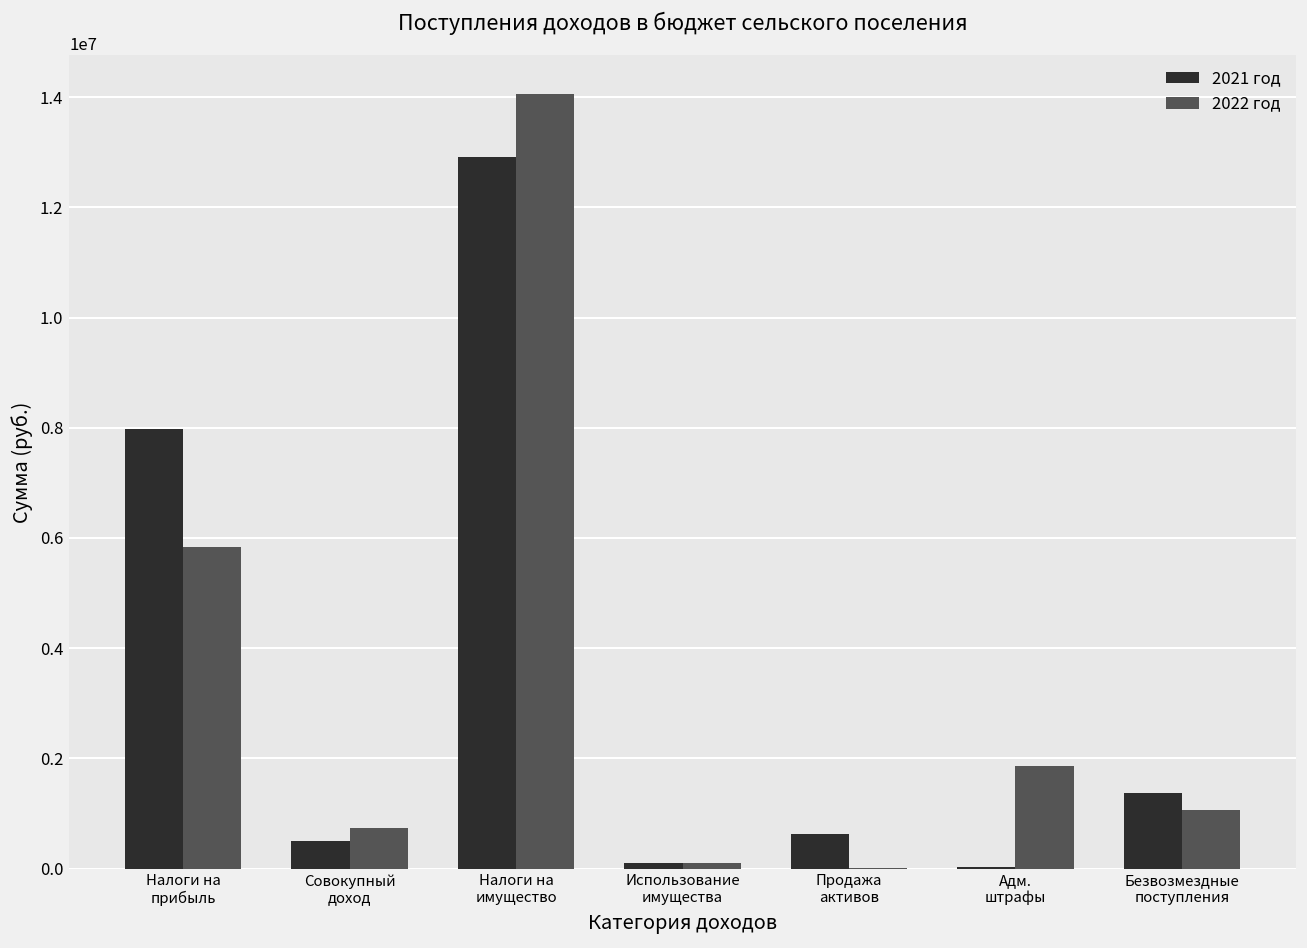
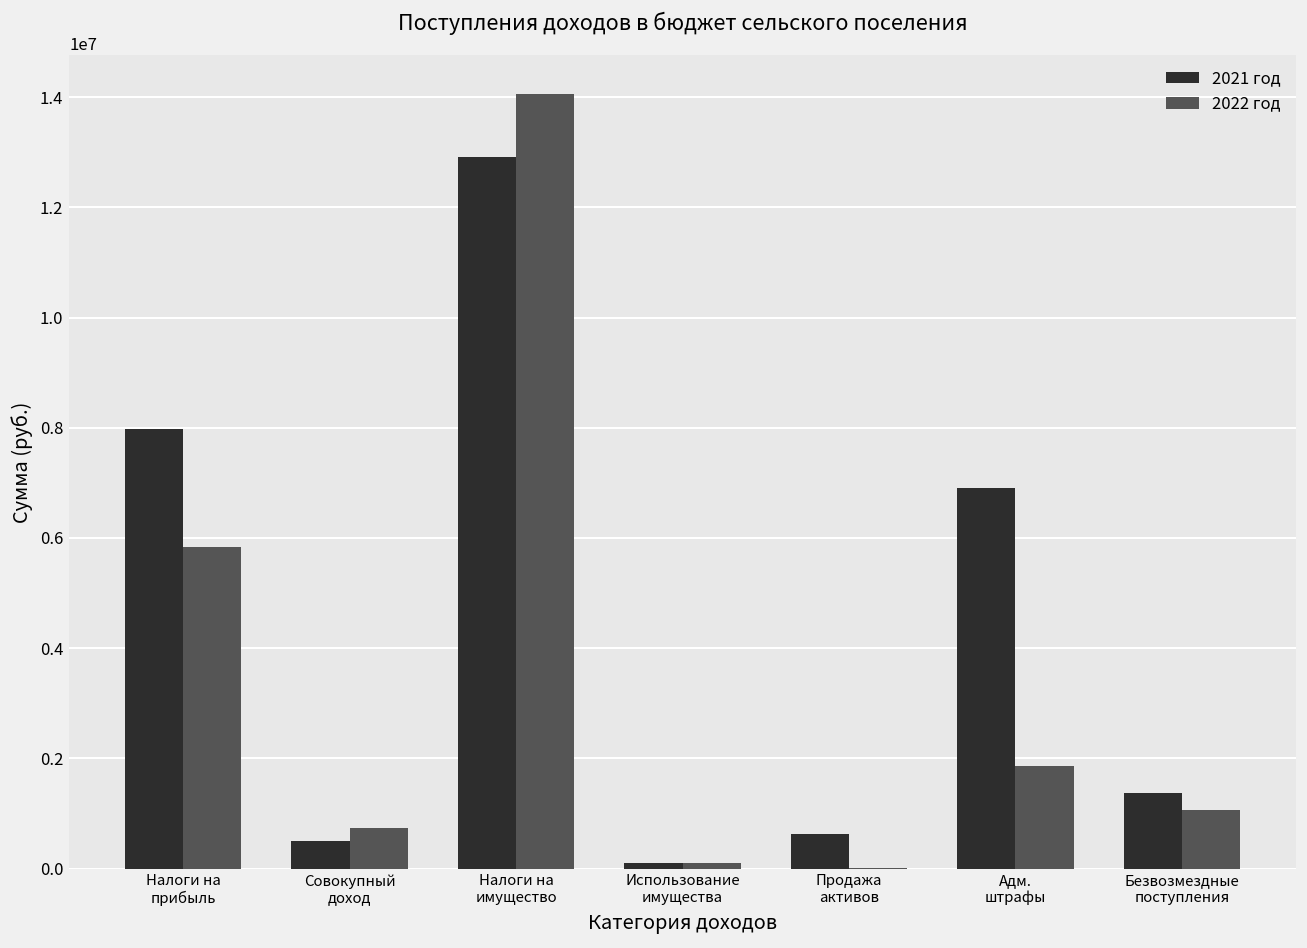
2021 год, Адм. штрафы: 0 -> 6900000
